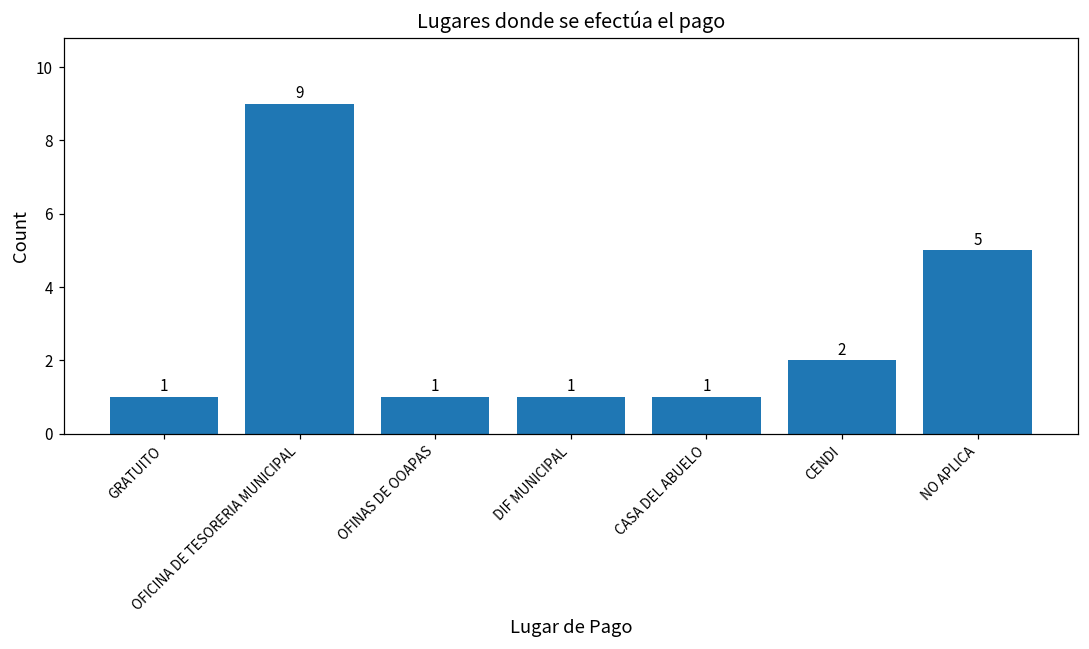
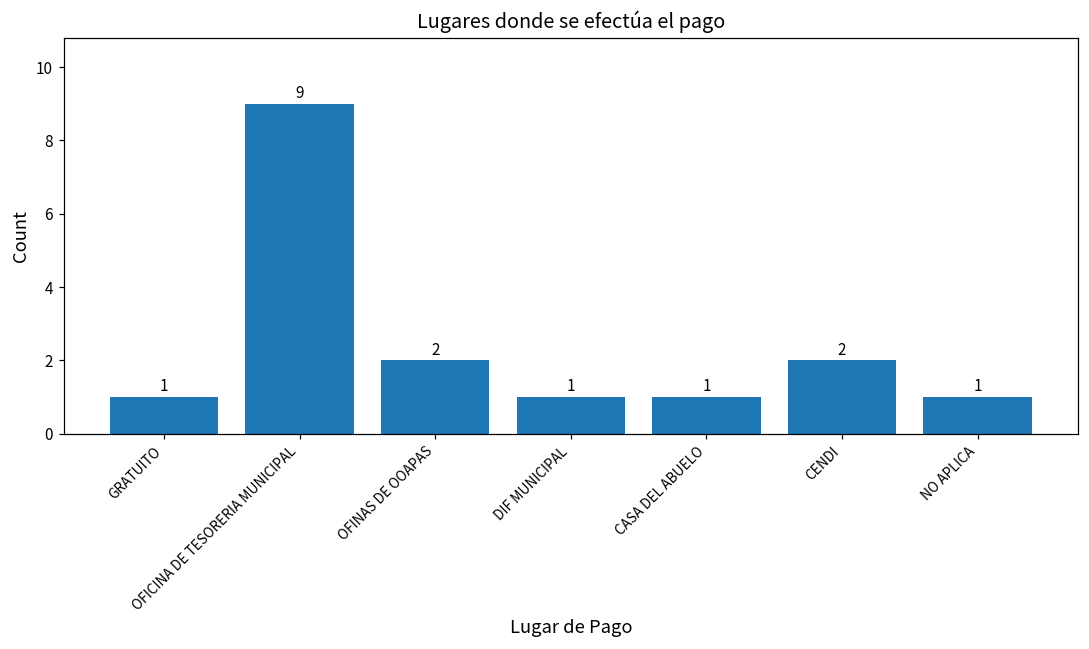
OFINAS DE OOAPAS: 1 -> 2
NO APLICA: 5 -> 1
